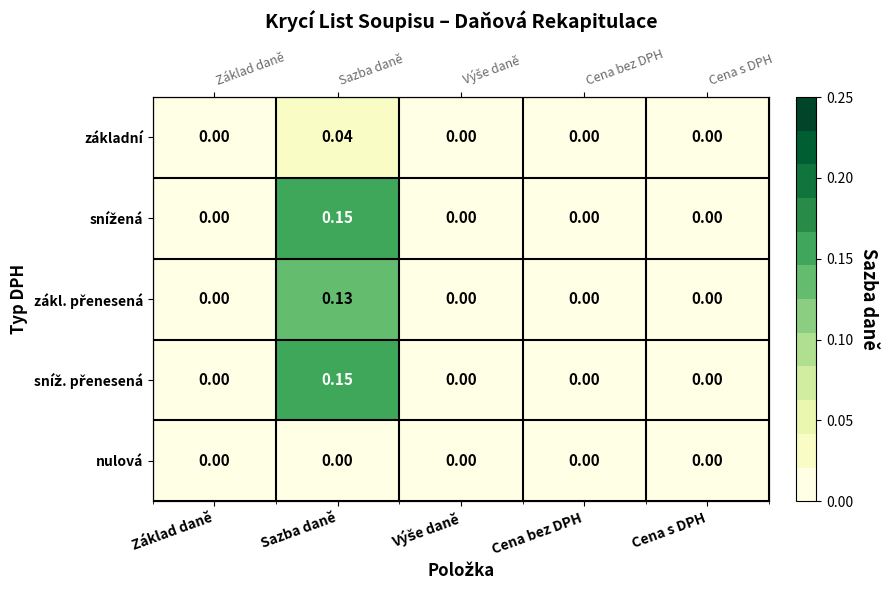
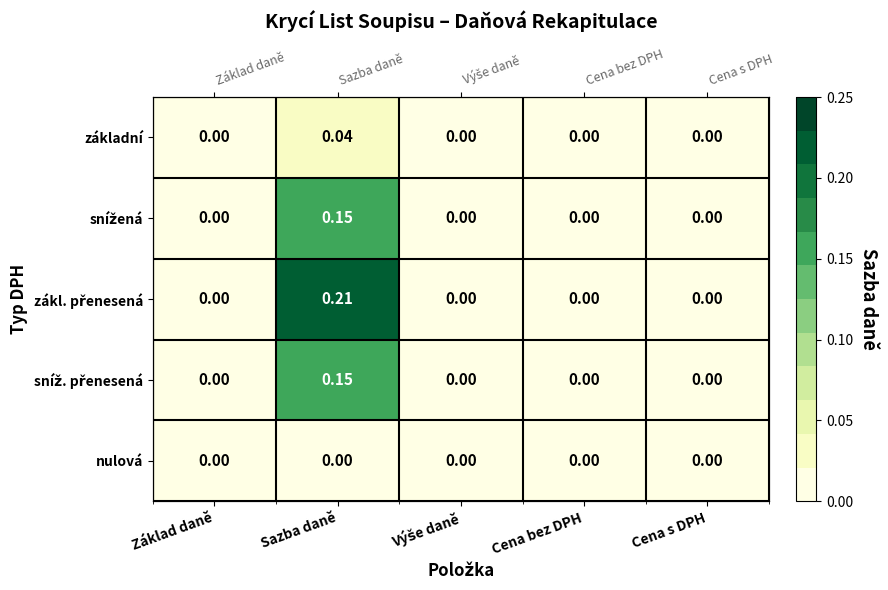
zákl. přenesená, Sazba daně: 0.13 -> 0.21
